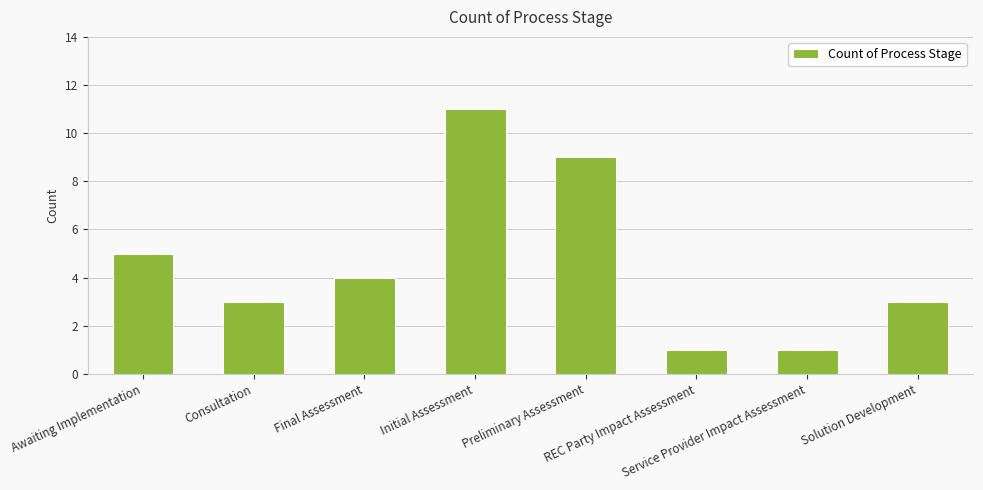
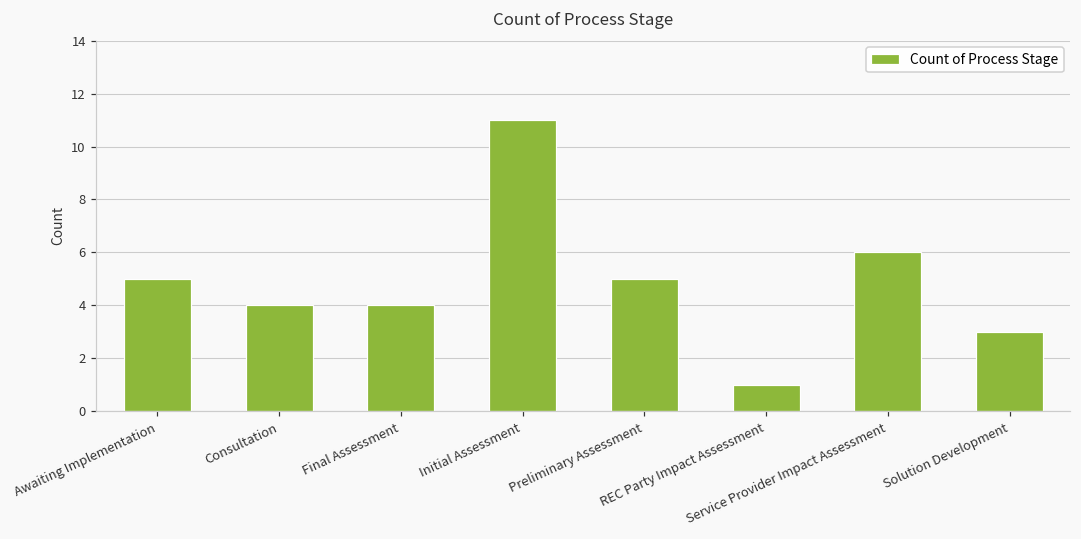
Consultation: 3 -> 4
Preliminary Assessment: 9 -> 5
Service Provider Impact Assessment: 1 -> 6
